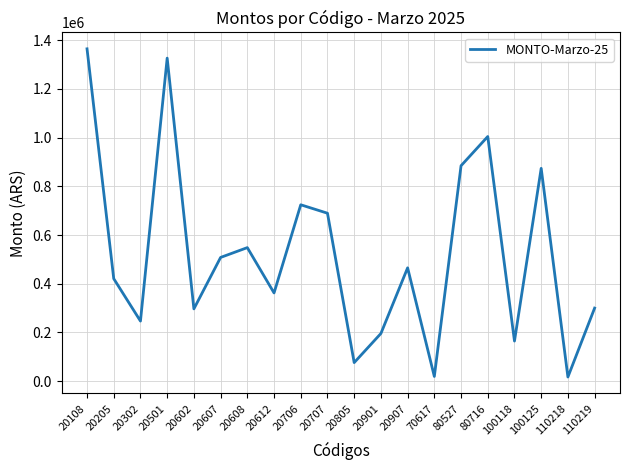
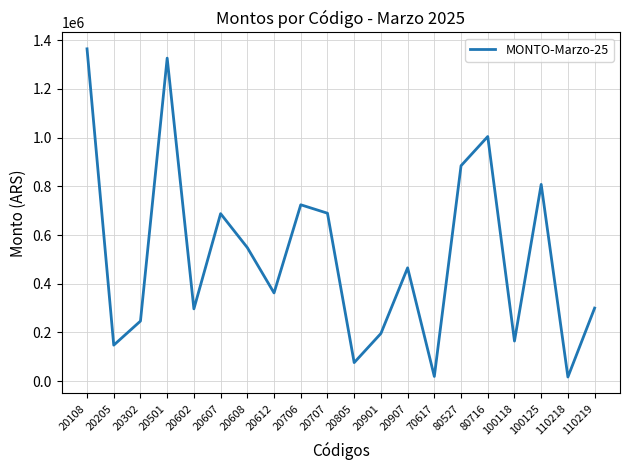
20205: 420000 -> 150000
20607: 510000 -> 690000
100125: 870000 -> 810000
